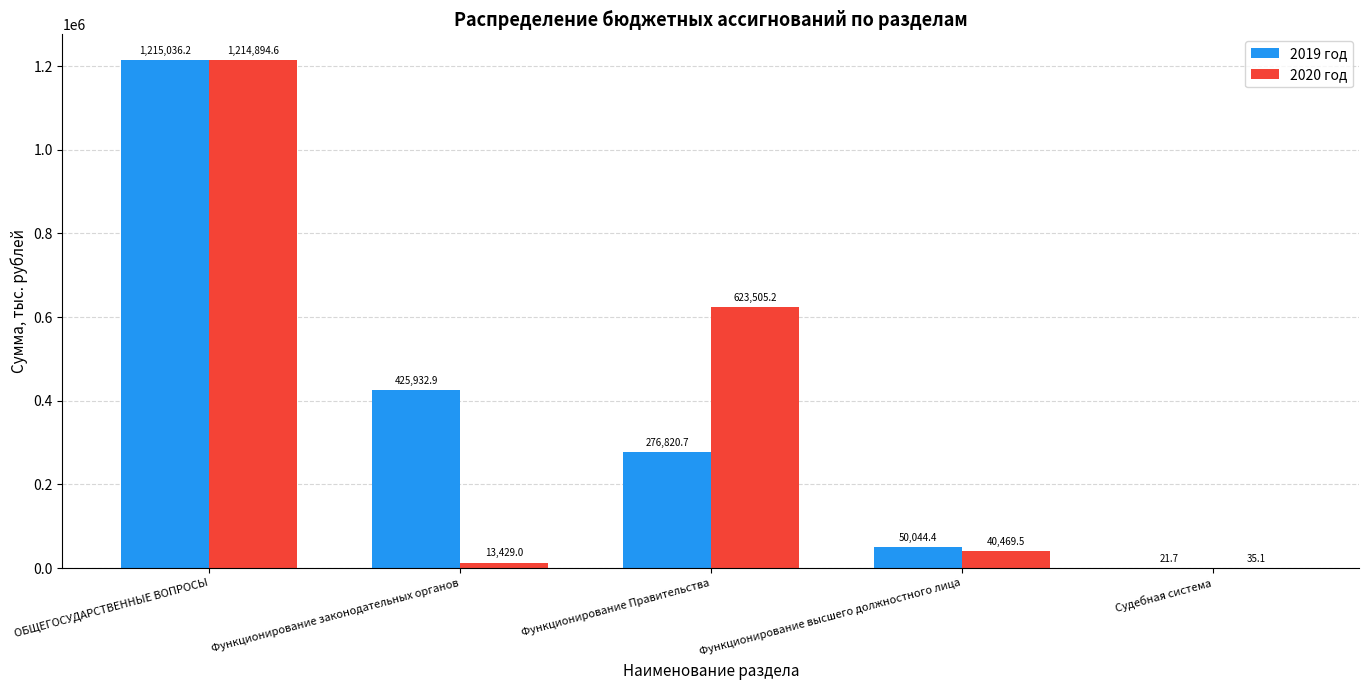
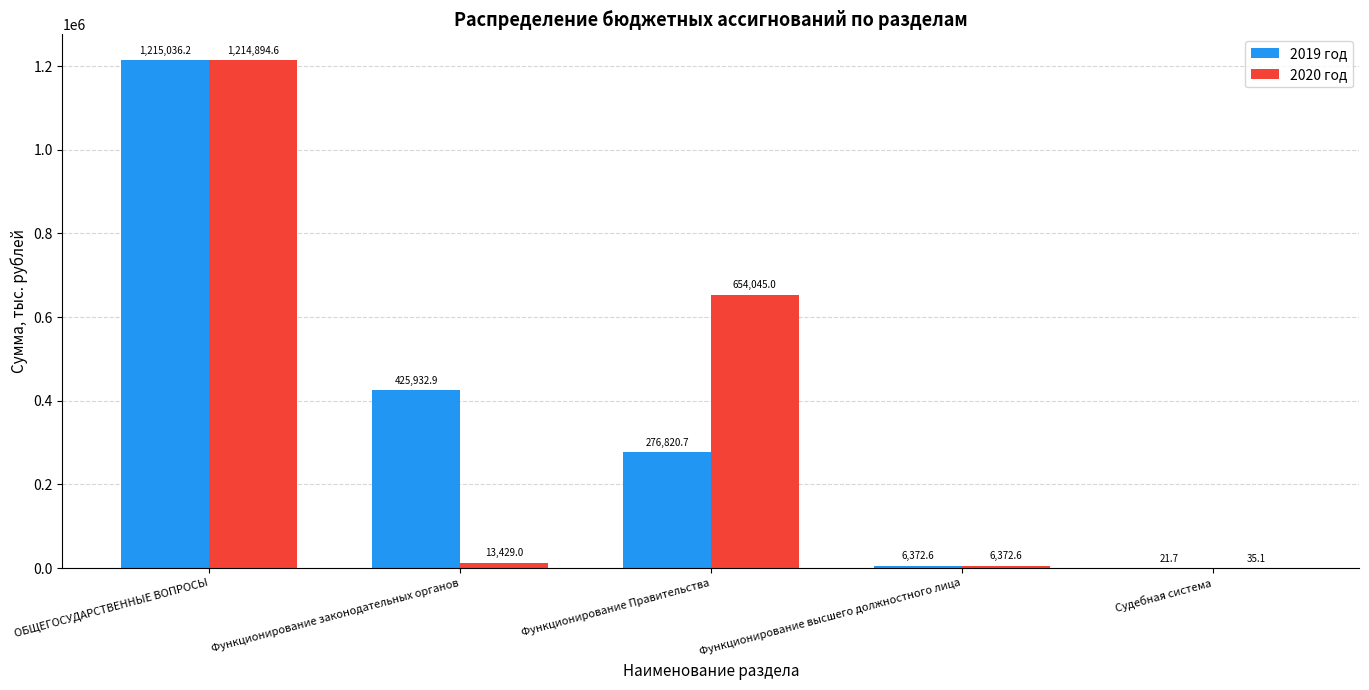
2020 год, Функционирование Правительства: 623,505.2 -> 654,045.0
2019 год, Функционирование высшего должностного лица: 50,044.4 -> 6,372.6
2020 год, Функционирование высшего должностного лица: 40,469.5 -> 6,372.6
